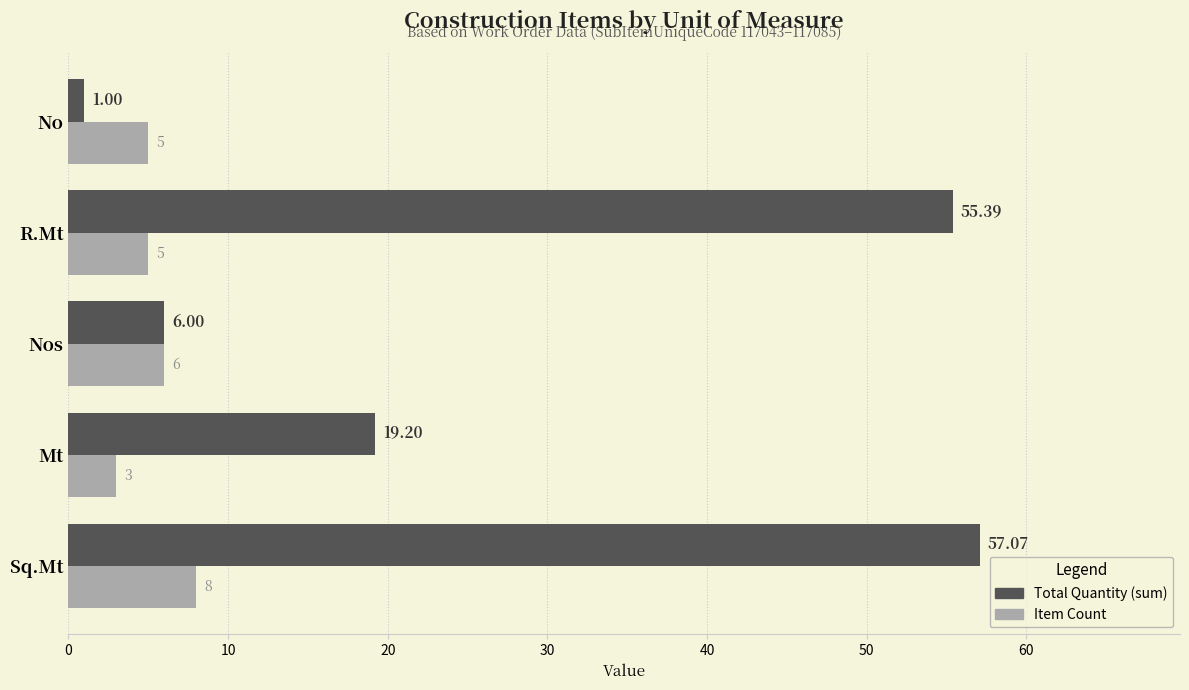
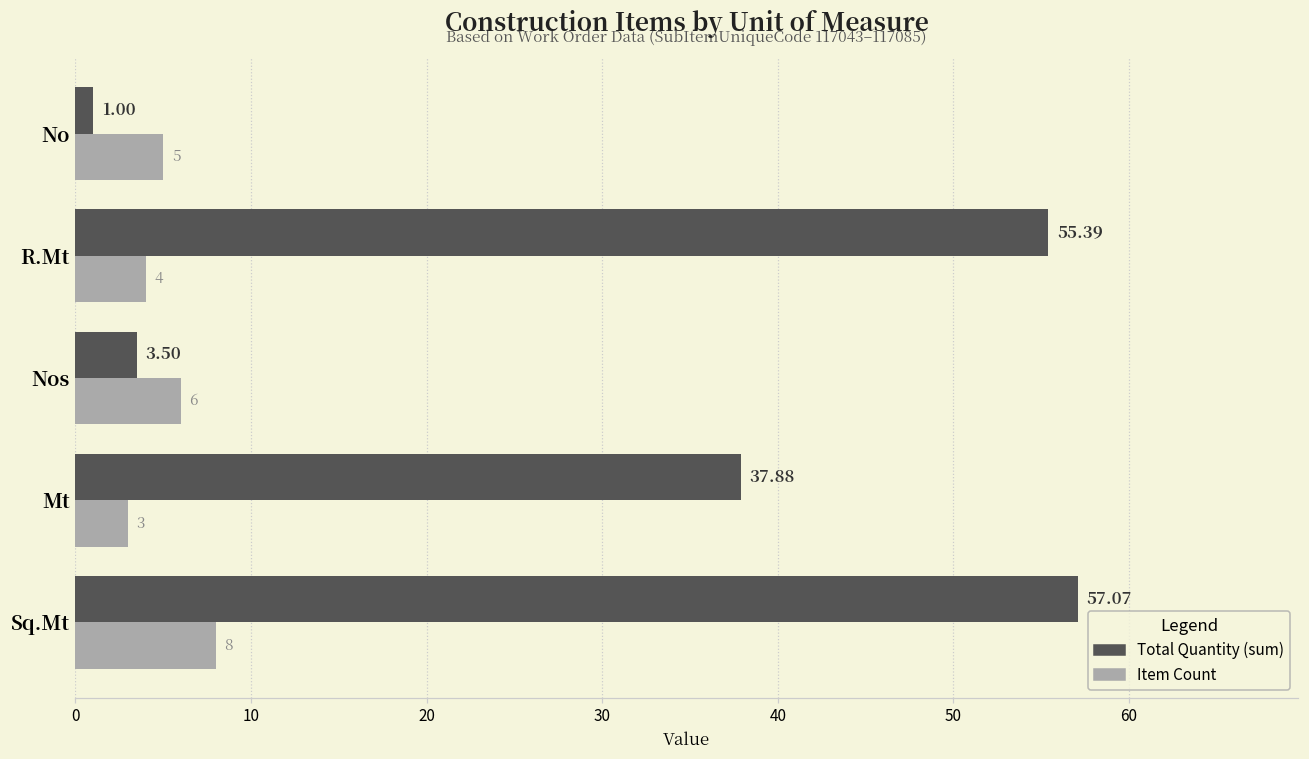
Item Count, R.Mt: 5 -> 4
Total Quantity (sum), Nos: 6.00 -> 3.50
Total Quantity (sum), Mt: 19.20 -> 37.88
